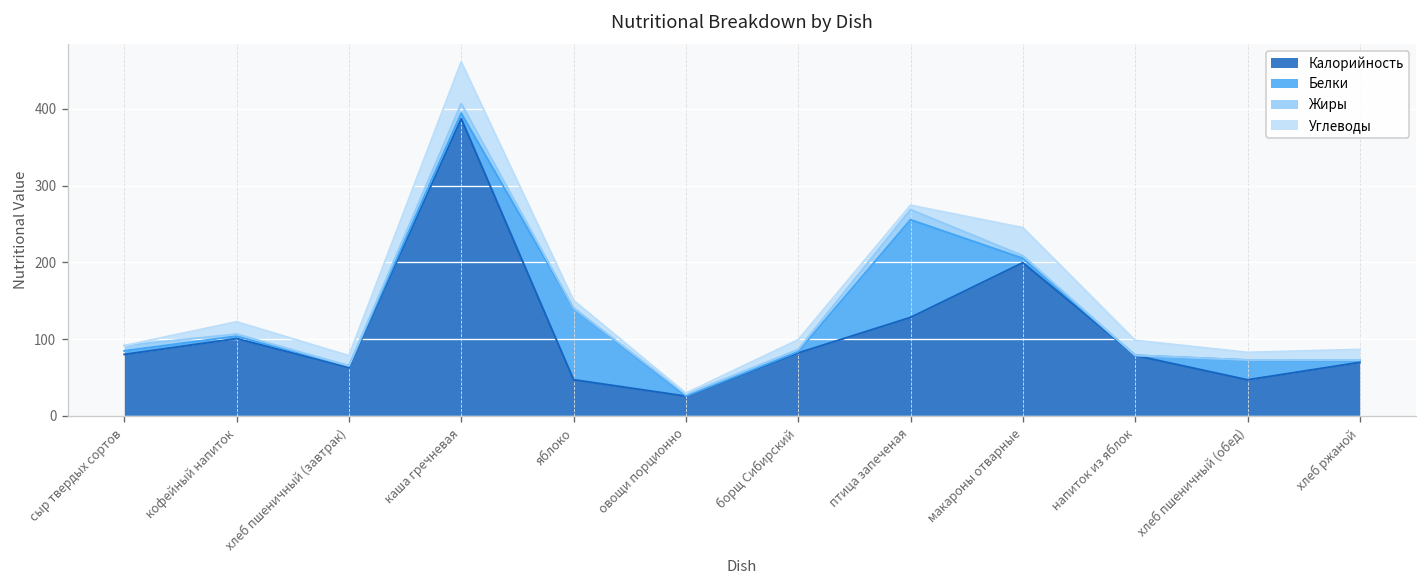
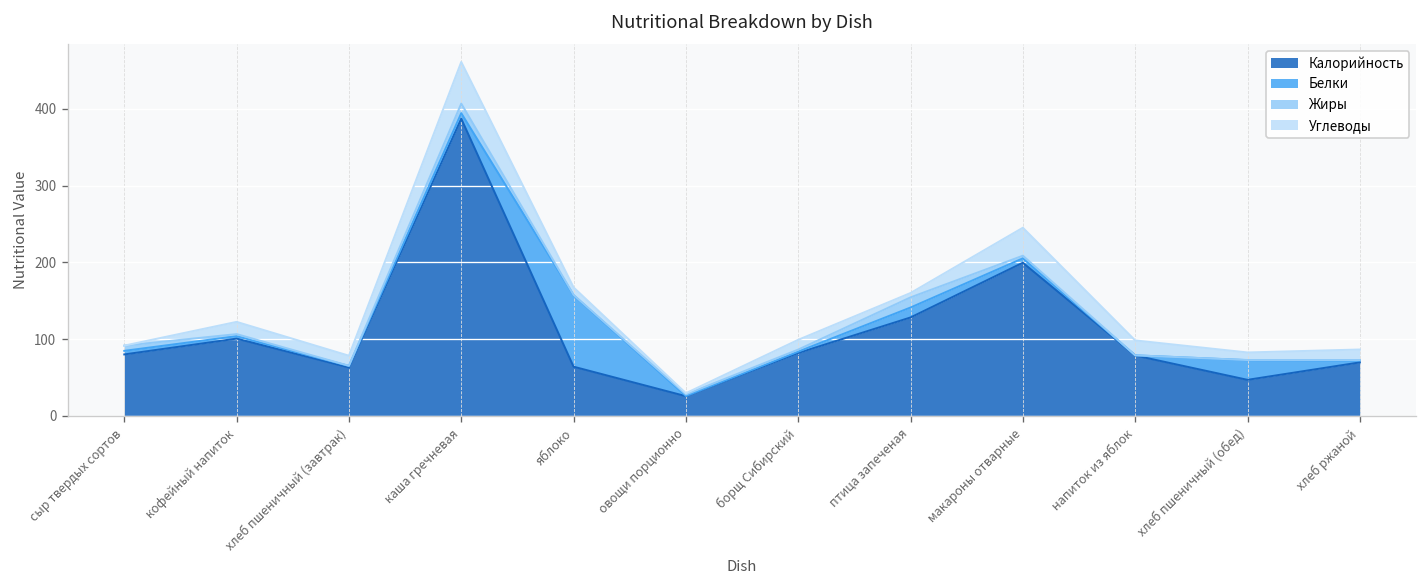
Калорийность, яблоко: 50 -> 60
Белки, птица запеченая: 130 -> 10
